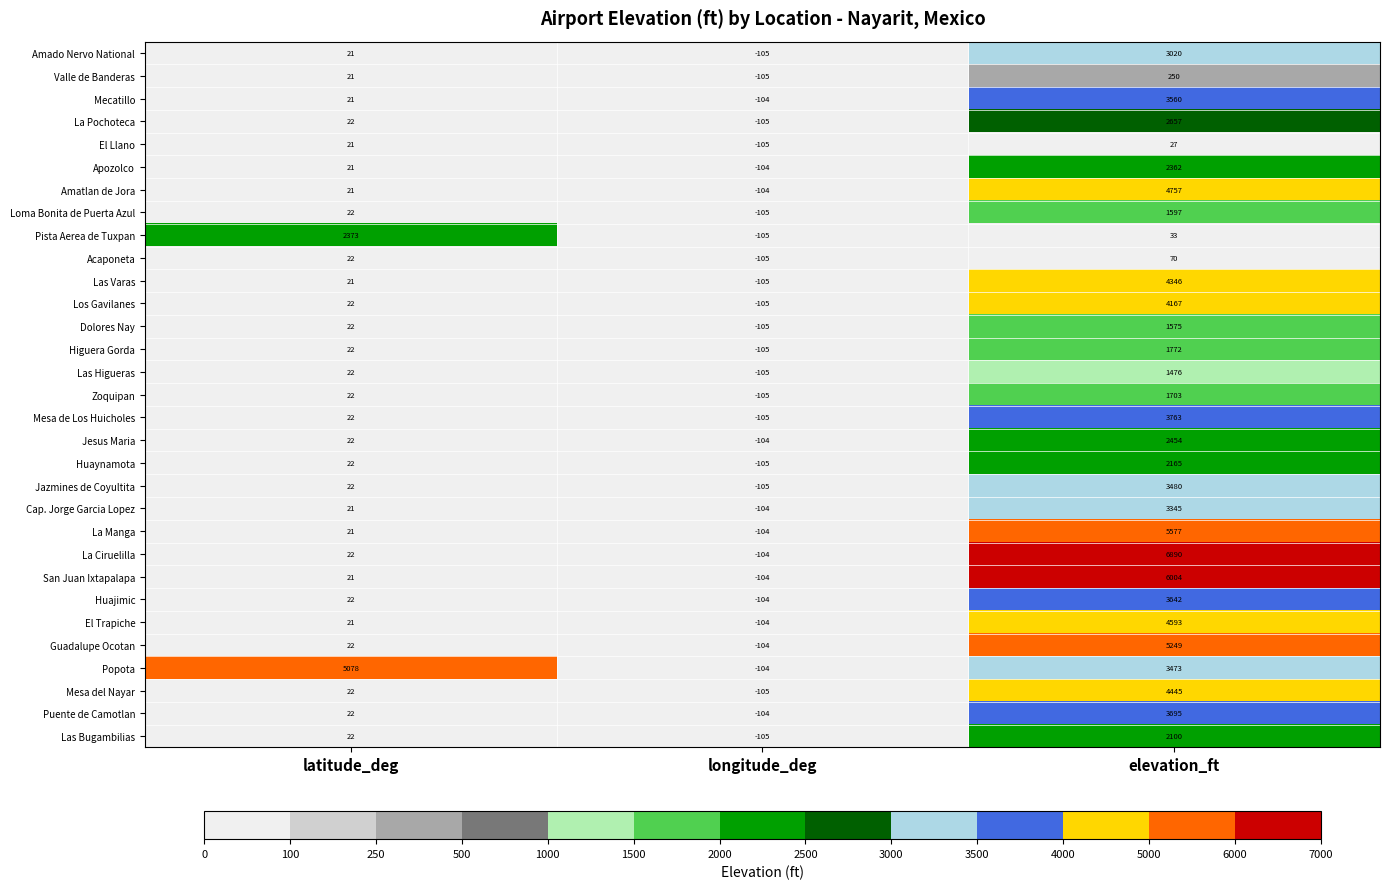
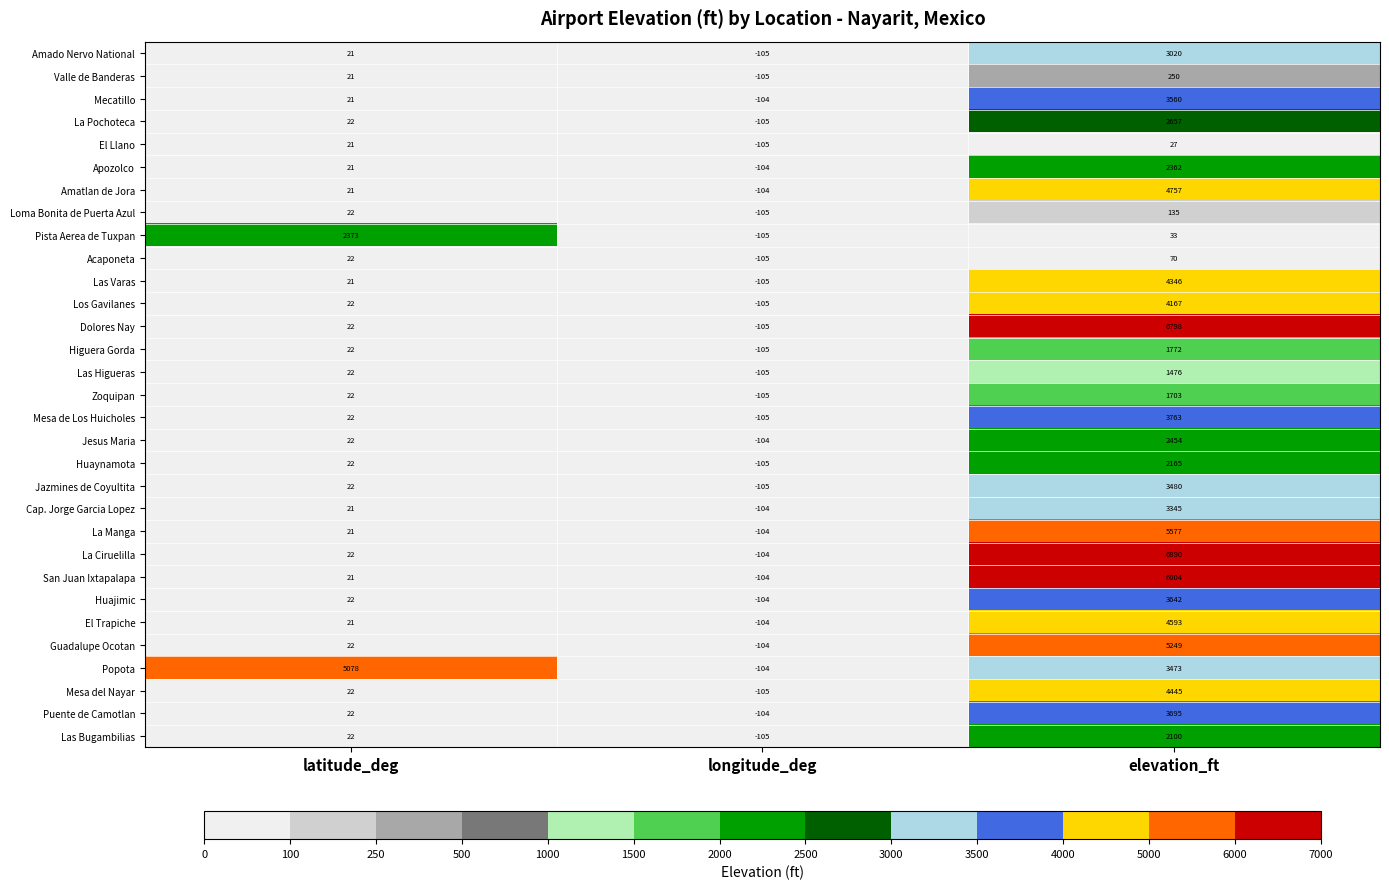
Loma Bonita de Puerta Azul, elevation_ft: 1597 -> 135
Dolores Nay, elevation_ft: 1575 -> 6798
